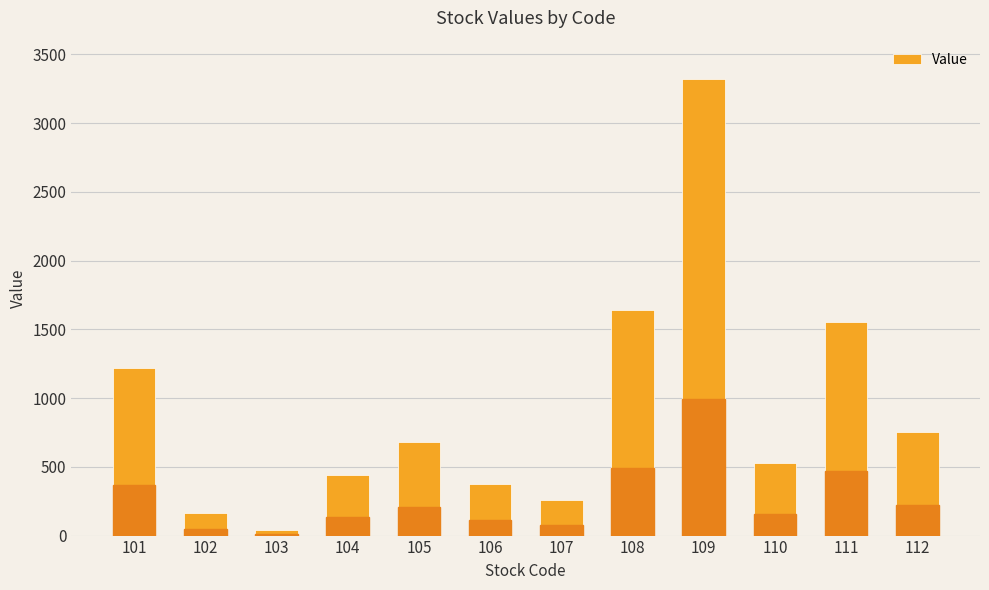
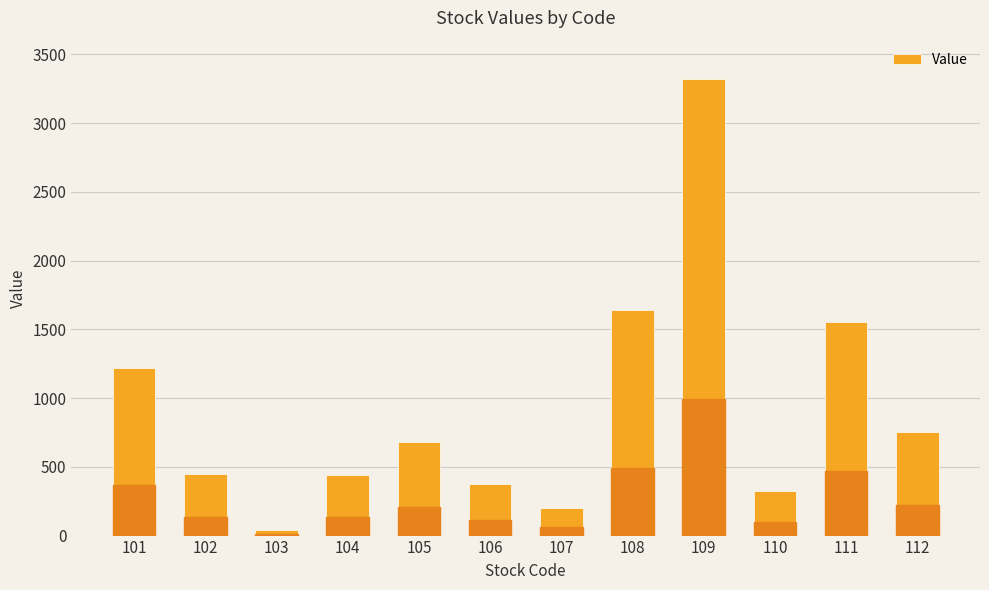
102: 170 -> 450
107: 260 -> 200
110: 530 -> 320
